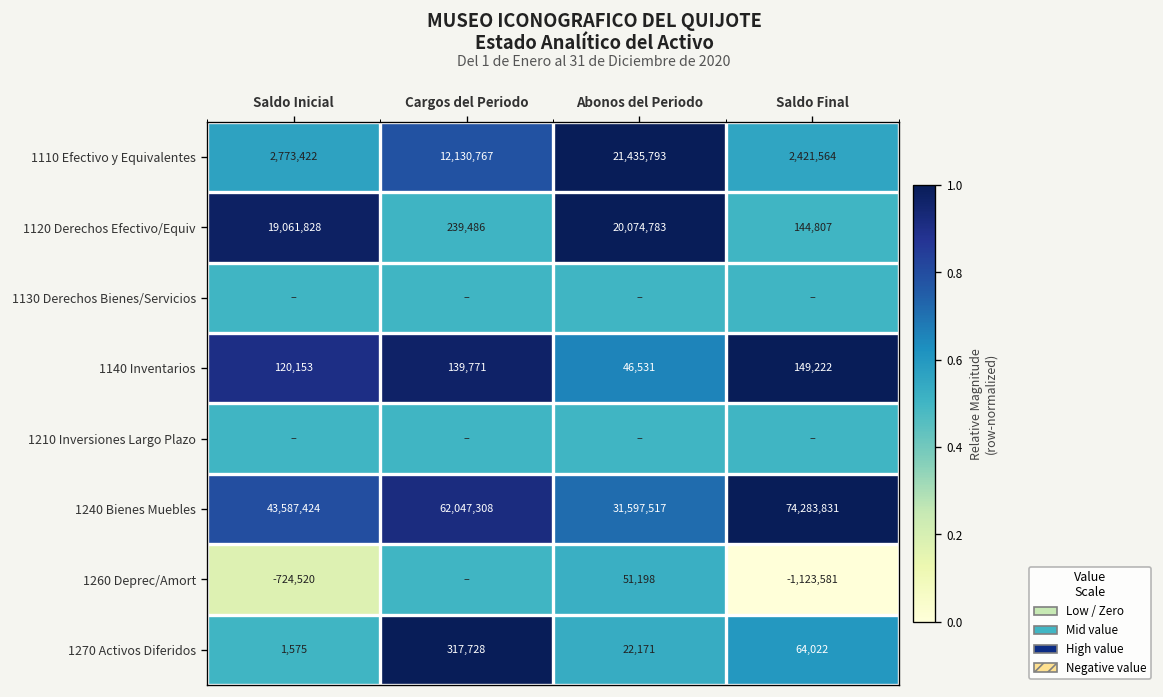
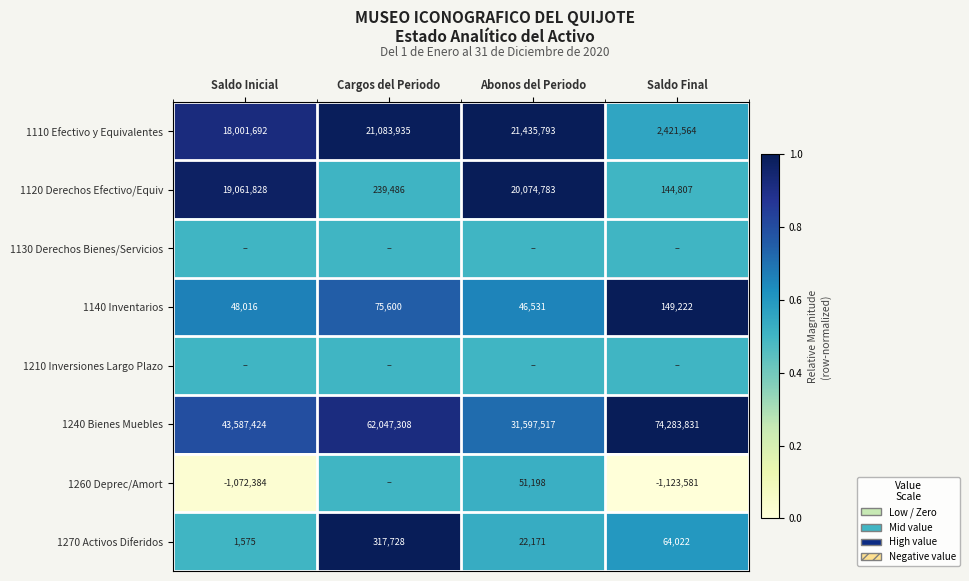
1110 Efectivo y Equivalentes, Saldo Inicial: 2,773,422 -> 18,001,692
1110 Efectivo y Equivalentes, Cargos del Periodo: 12,130,767 -> 21,083,935
1140 Inventarios, Saldo Inicial: 120,153 -> 48,016
1140 Inventarios, Cargos del Periodo: 139,771 -> 75,600
1260 Deprec/Amort, Saldo Inicial: -724,520 -> -1,072,384
